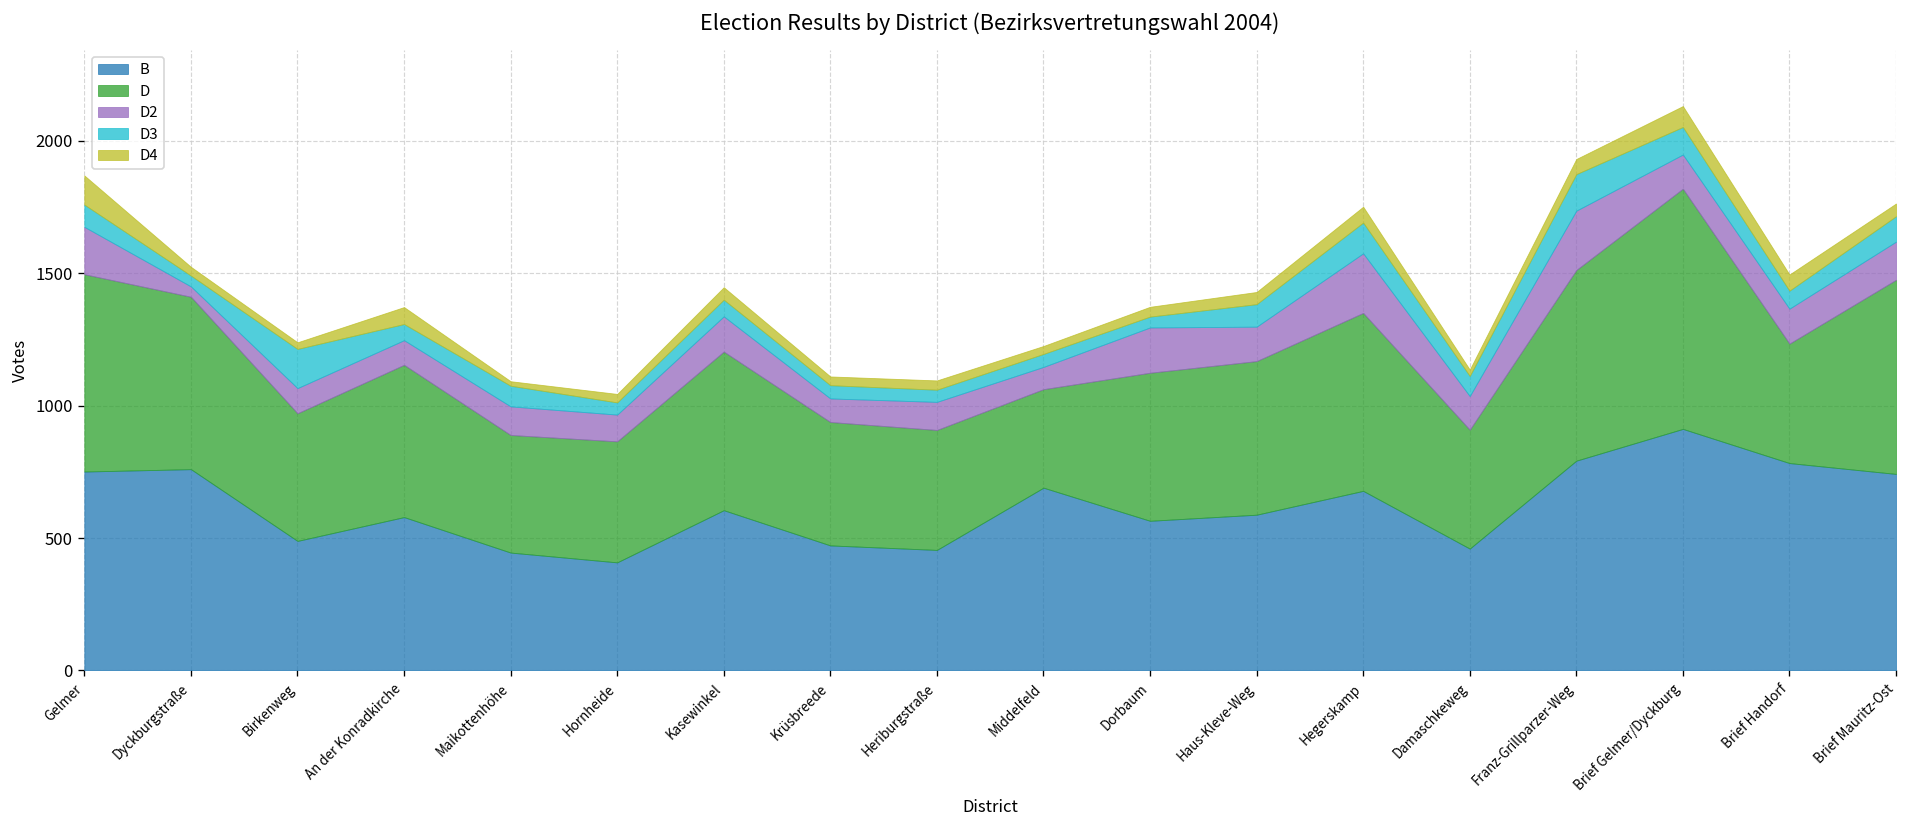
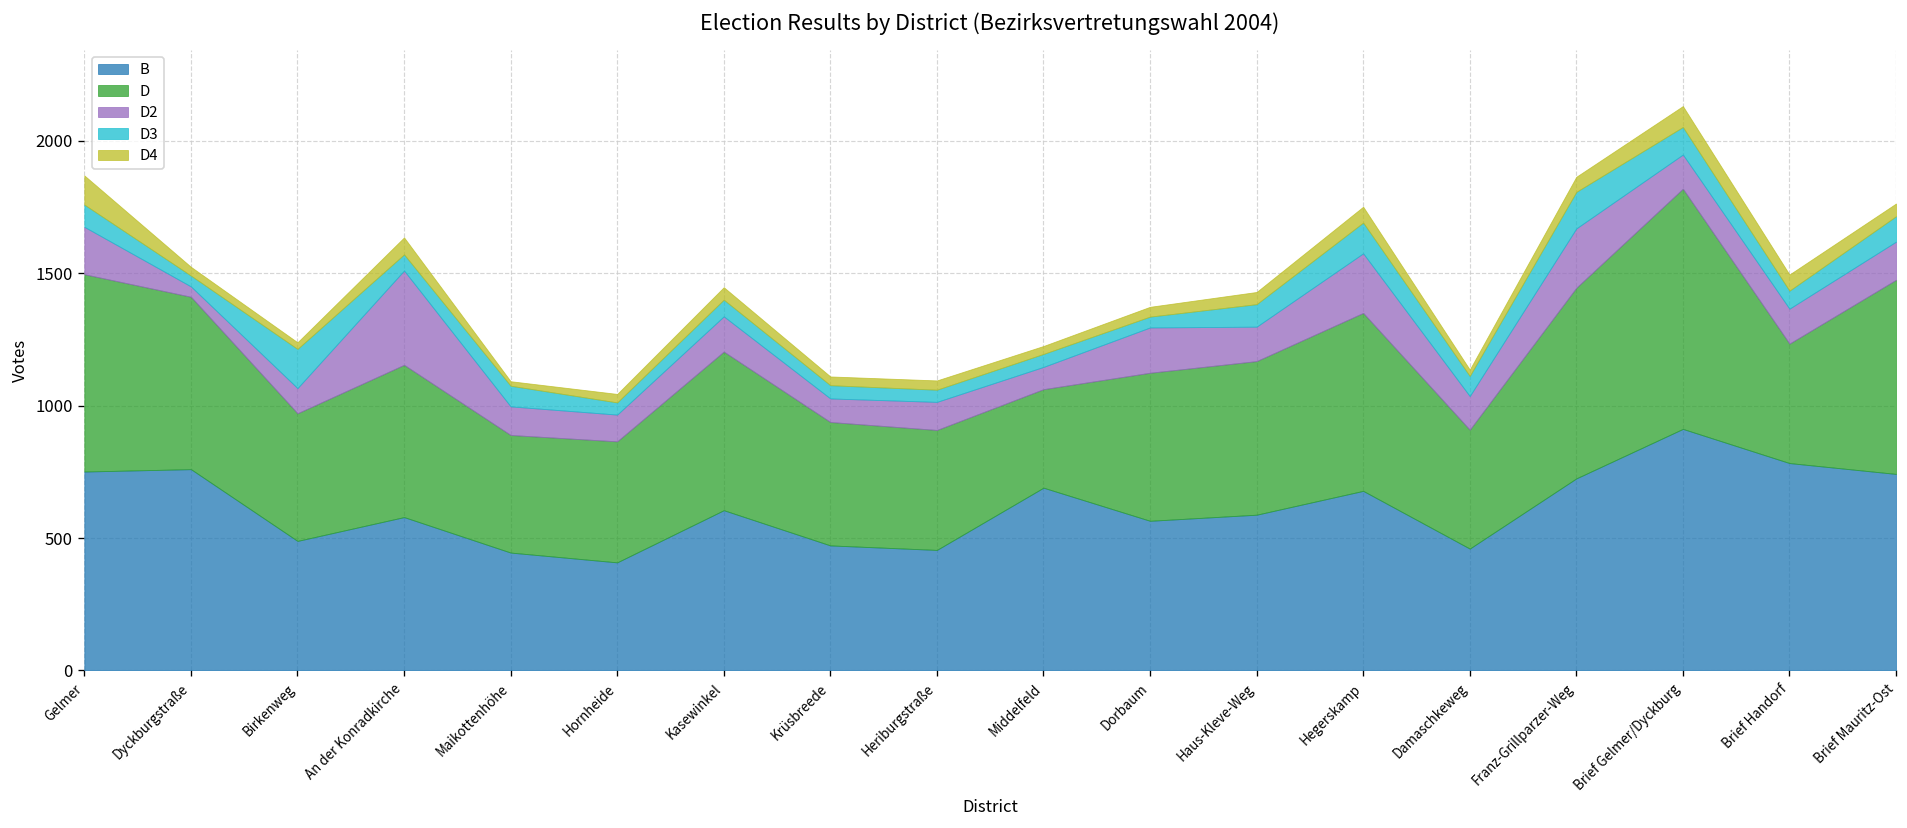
D2, An der Konradkirche: 90 -> 360
B, Franz-Grillparzer-Weg: 790 -> 730
